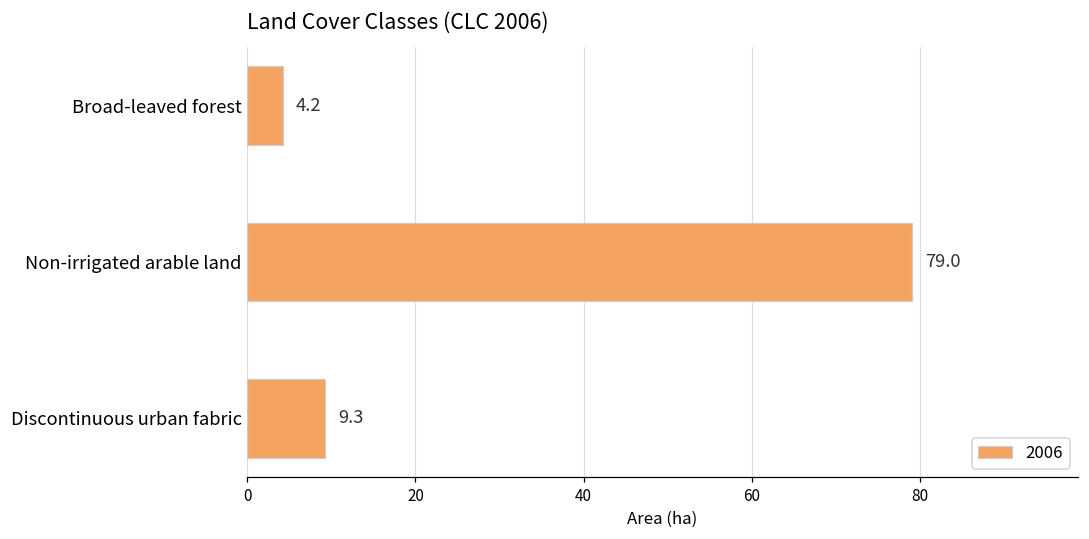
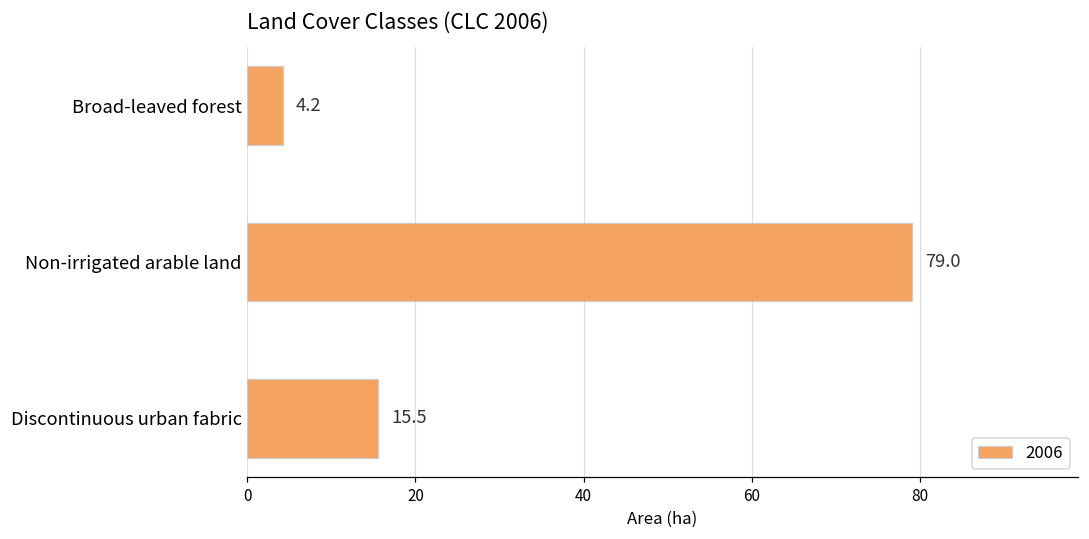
Discontinuous urban fabric: 9.3 -> 15.5
